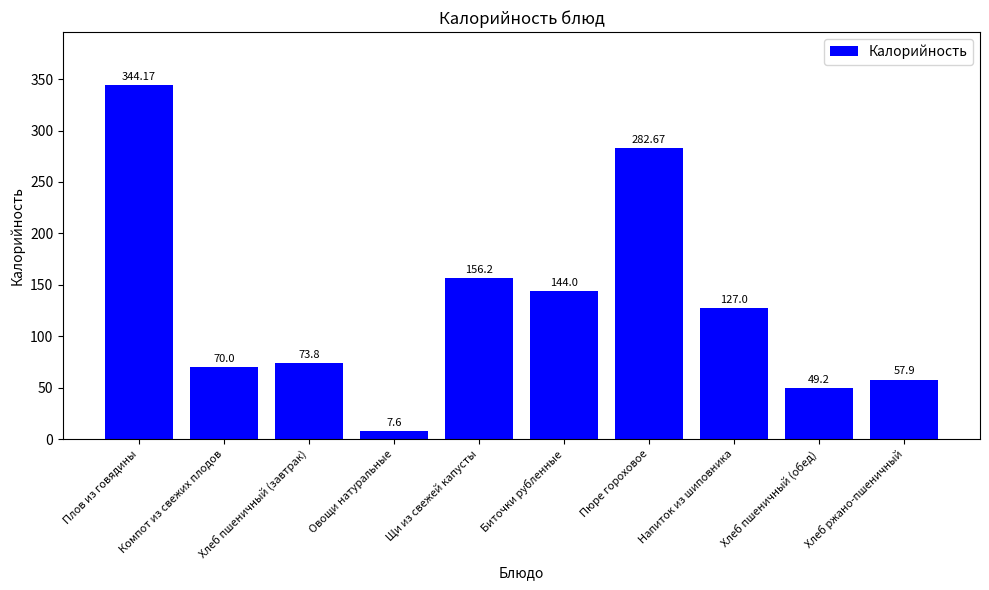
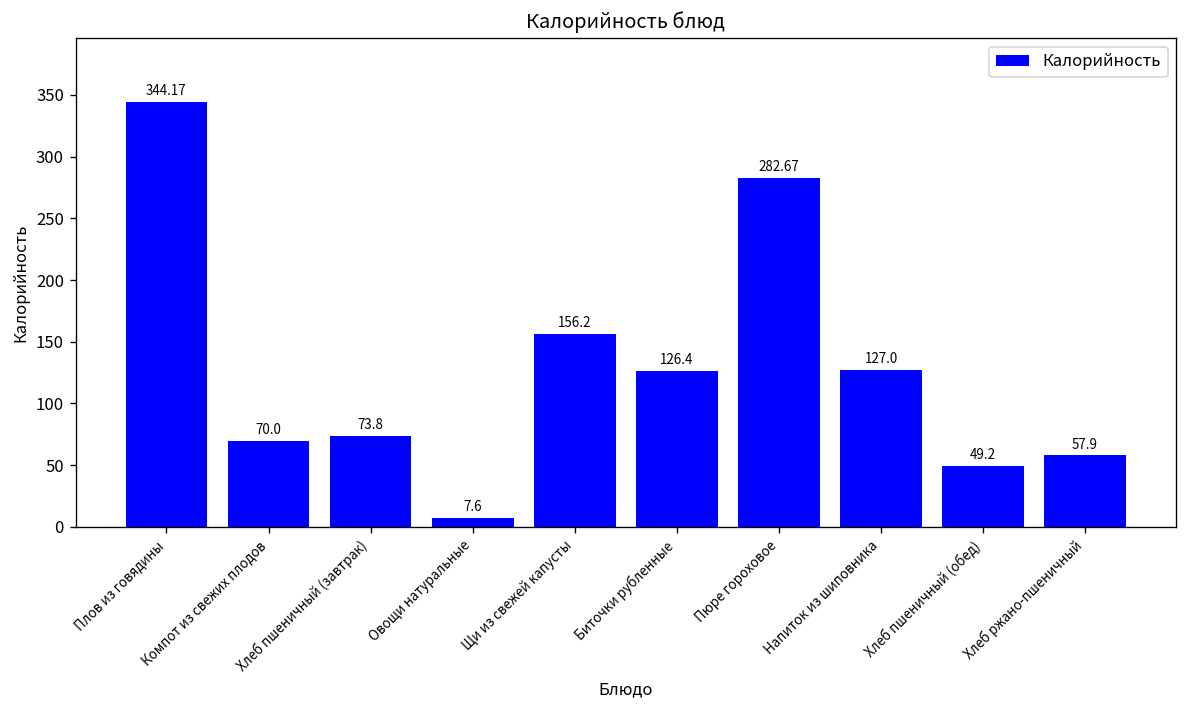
Биточки рубленные: 144.0 -> 126.4
